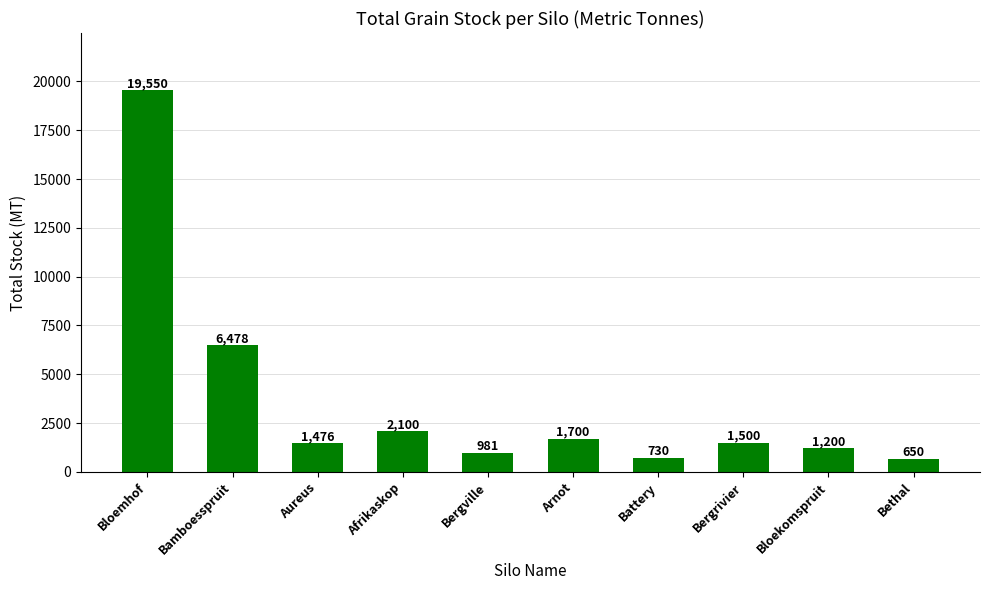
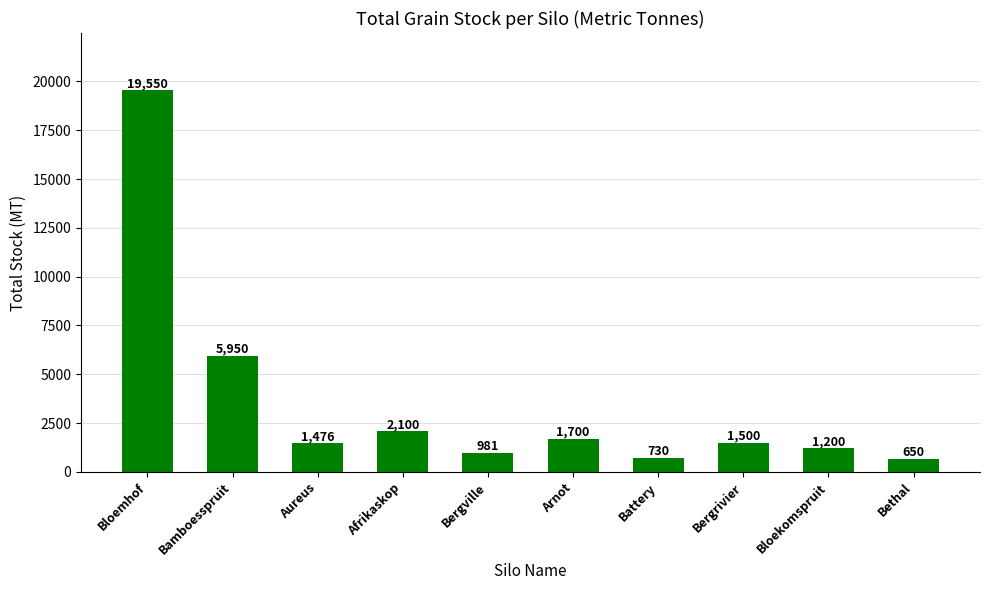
Bamboesspruit: 6,478 -> 5,950
